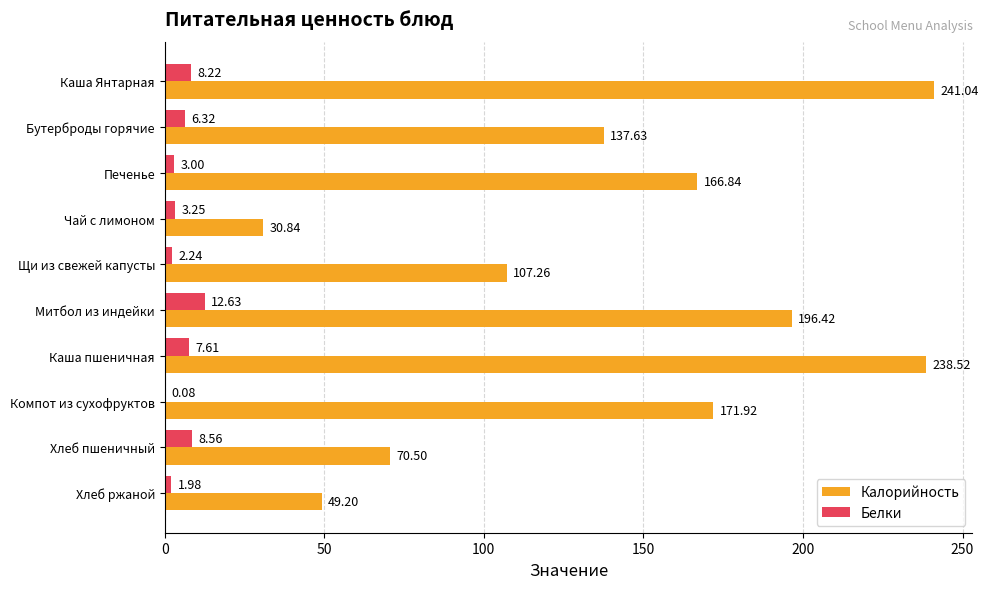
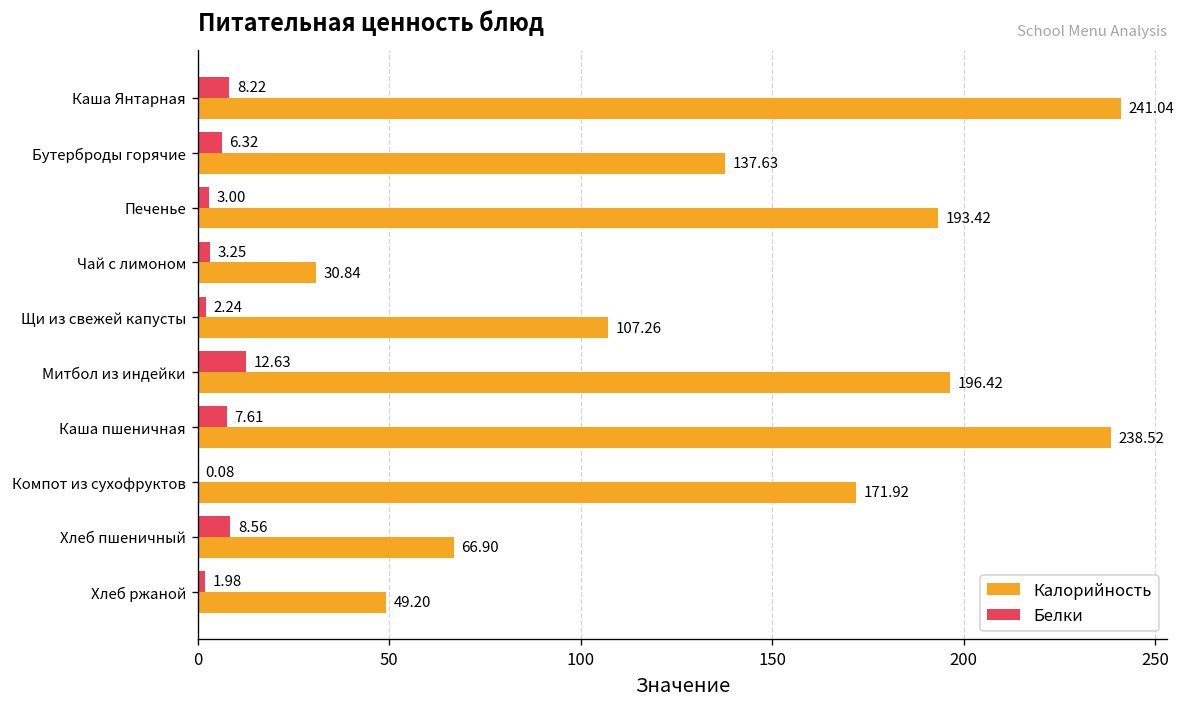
Калорийность, Печенье: 166.84 -> 193.42
Калорийность, Хлеб пшеничный: 70.50 -> 66.90
